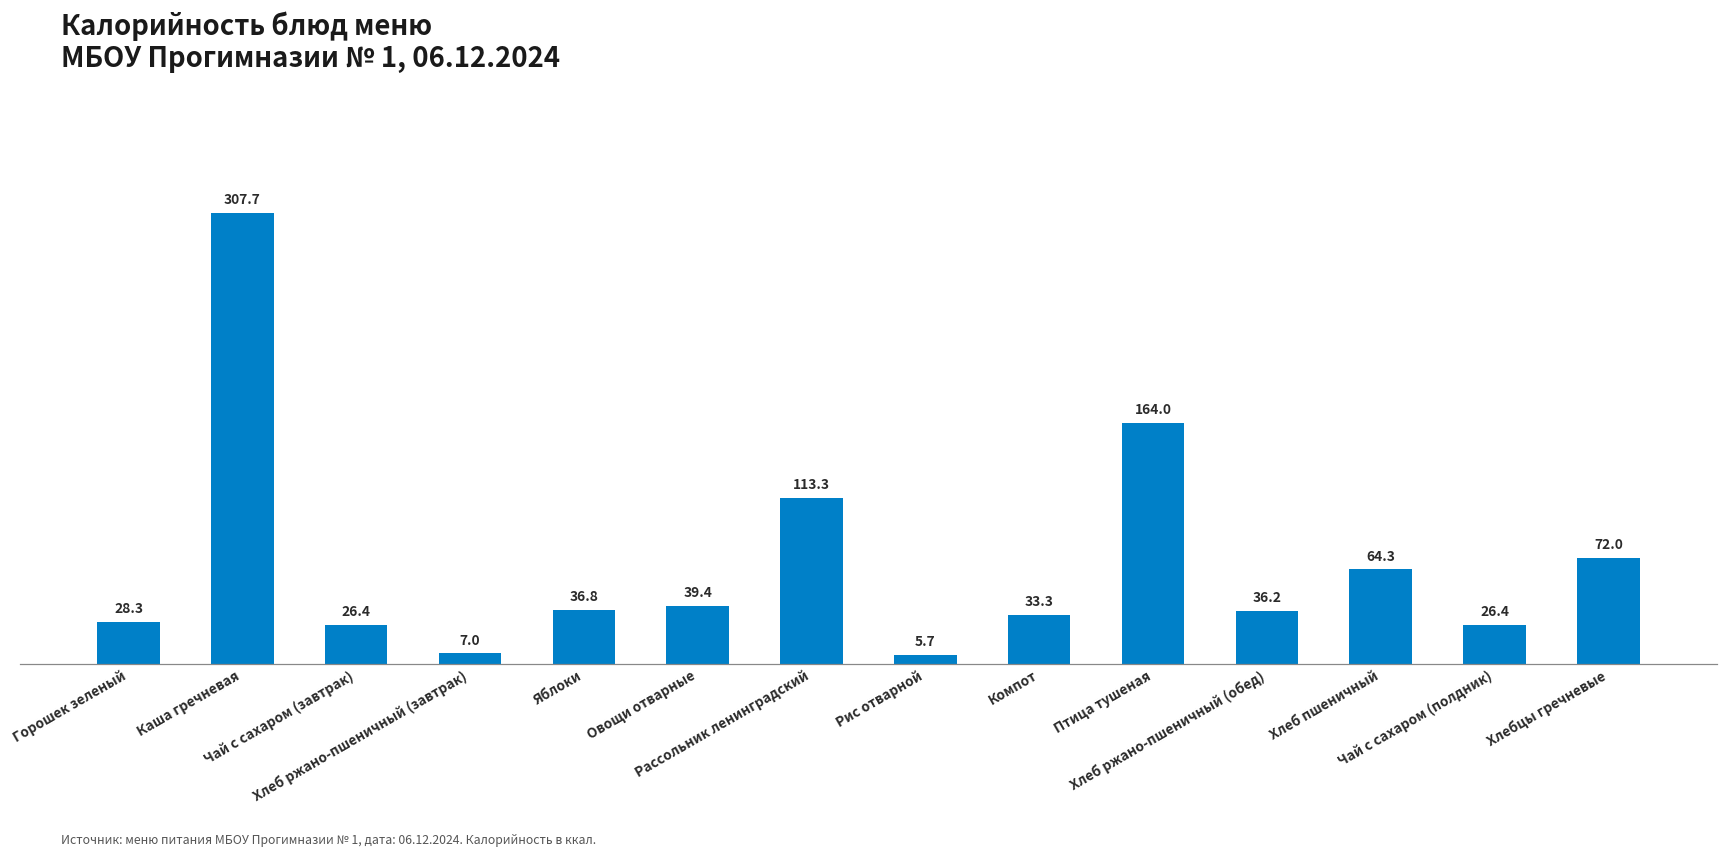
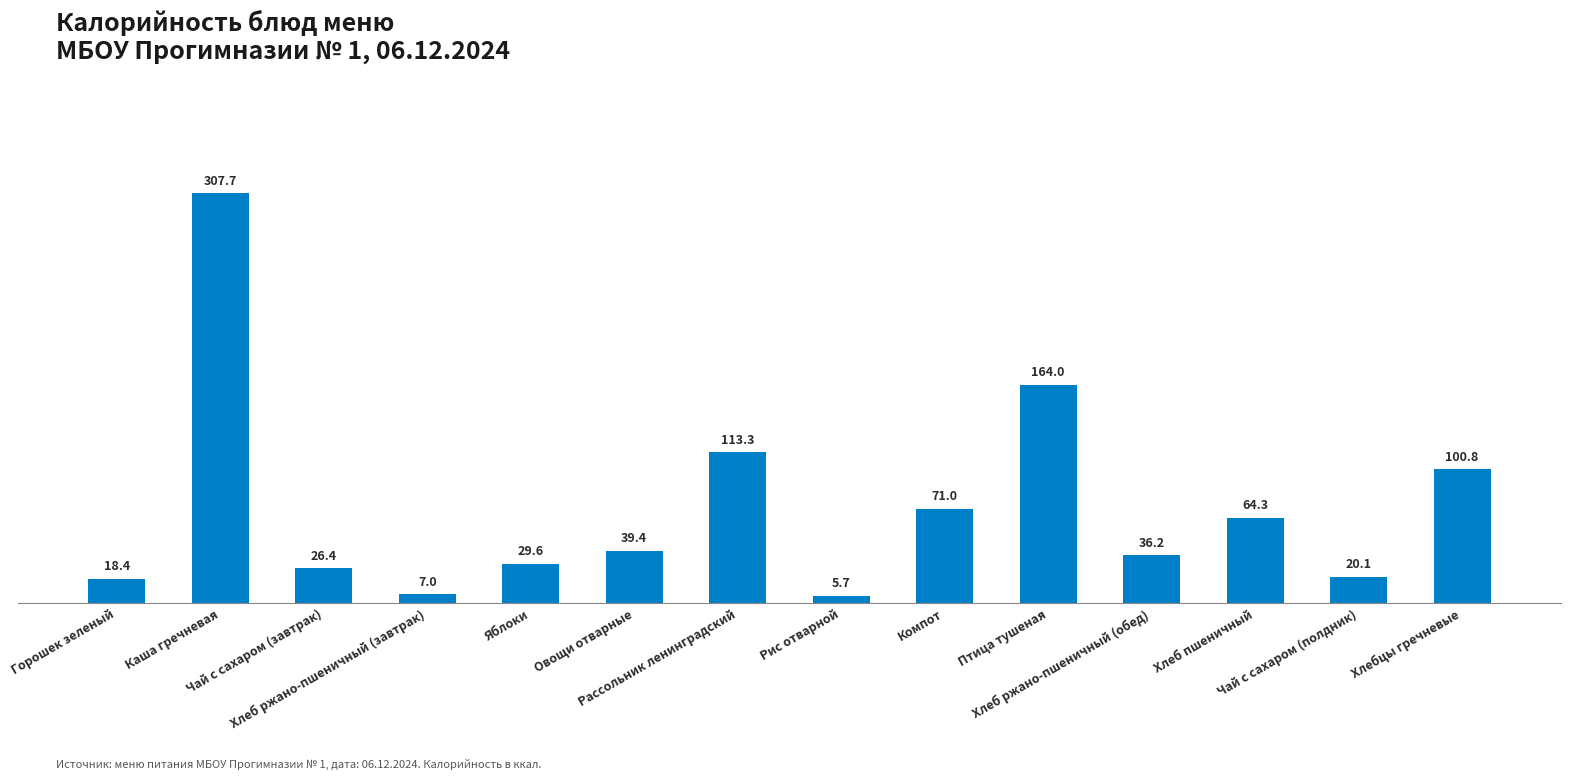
Горошек зеленый: 28.3 -> 18.4
Яблоки: 36.8 -> 29.6
Компот: 33.3 -> 71.0
Чай с сахаром (полдник): 26.4 -> 20.1
Хлебцы гречневые: 72.0 -> 100.8
